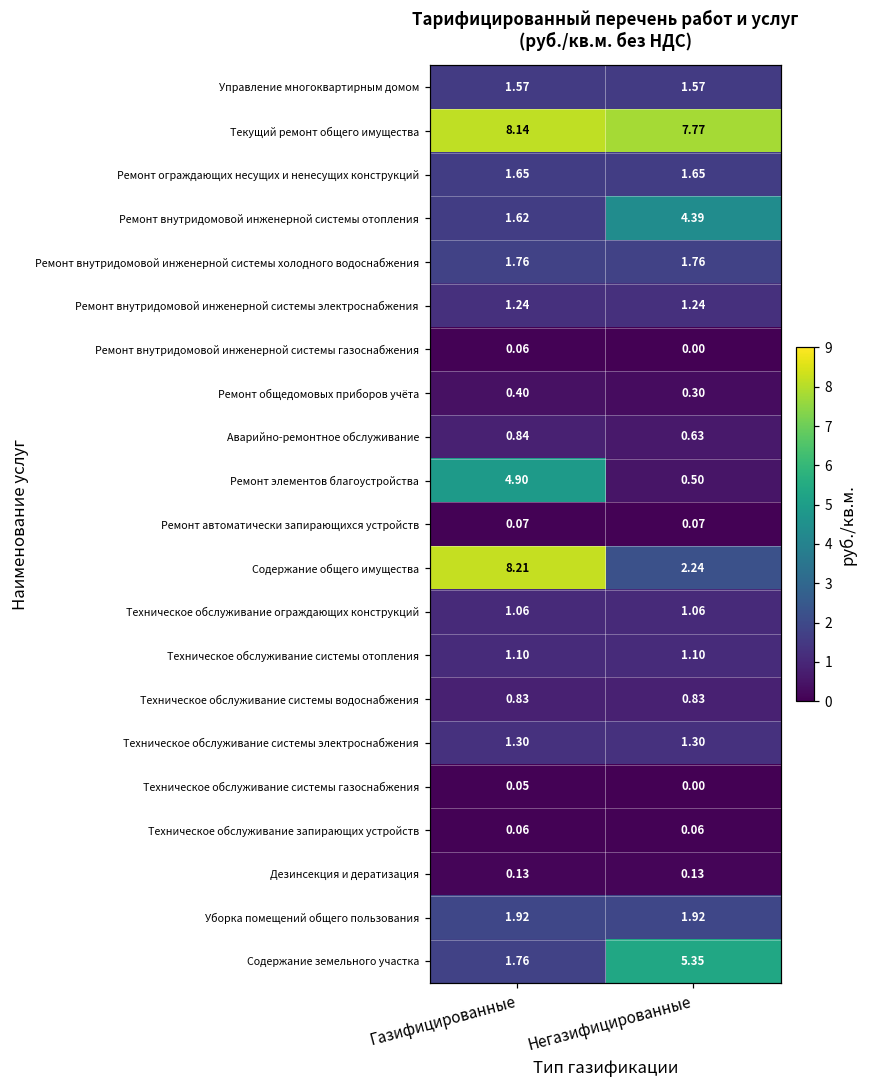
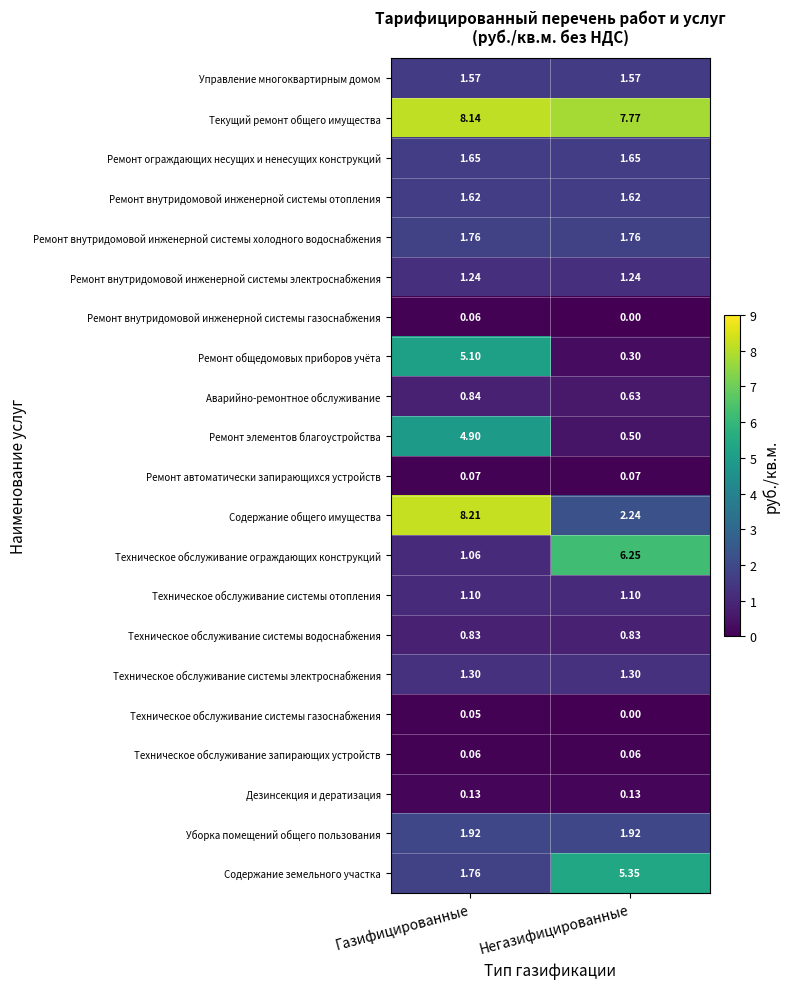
Ремонт внутридомовой инженерной системы отопления, Негазифицированные: 4.39 -> 1.62
Ремонт общедомовых приборов учёта, Газифицированные: 0.40 -> 5.10
Техническое обслуживание ограждающих конструкций, Негазифицированные: 1.06 -> 6.25
